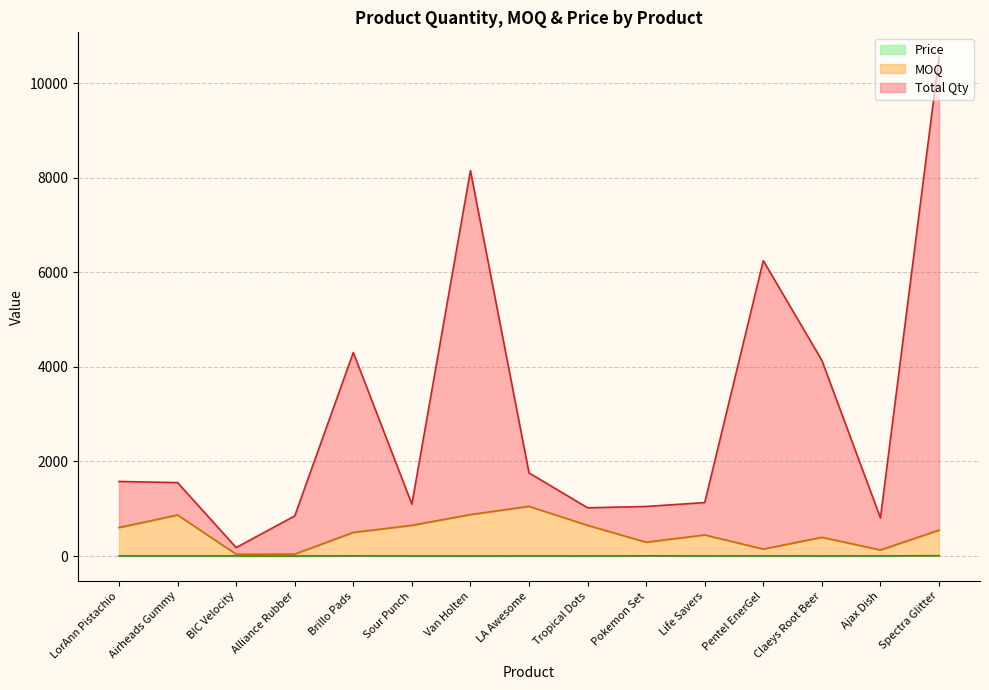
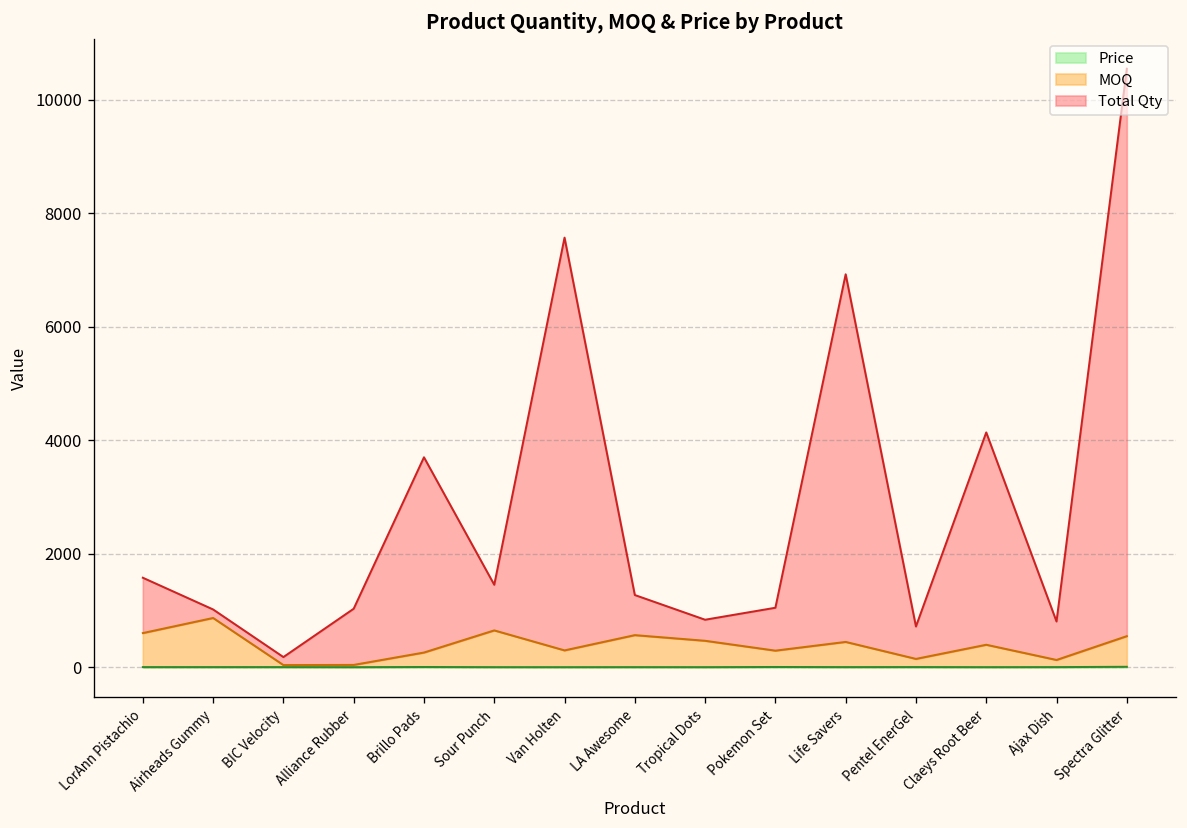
Total Qty, Airheads Gummy: 700 -> 200
Total Qty, Alliance Rubber: 800 -> 1000
MOQ, Brillo Pads: 500 -> 300
Total Qty, Brillo Pads: 3800 -> 3400
Total Qty, Sour Punch: 400 -> 800
MOQ, Van Holten: 900 -> 300
MOQ, LA Awesome: 1000 -> 600
MOQ, Tropical Dots: 600 -> 500
Total Qty, Life Savers: 700 -> 6500
Total Qty, Pentel EnerGel: 6100 -> 600
